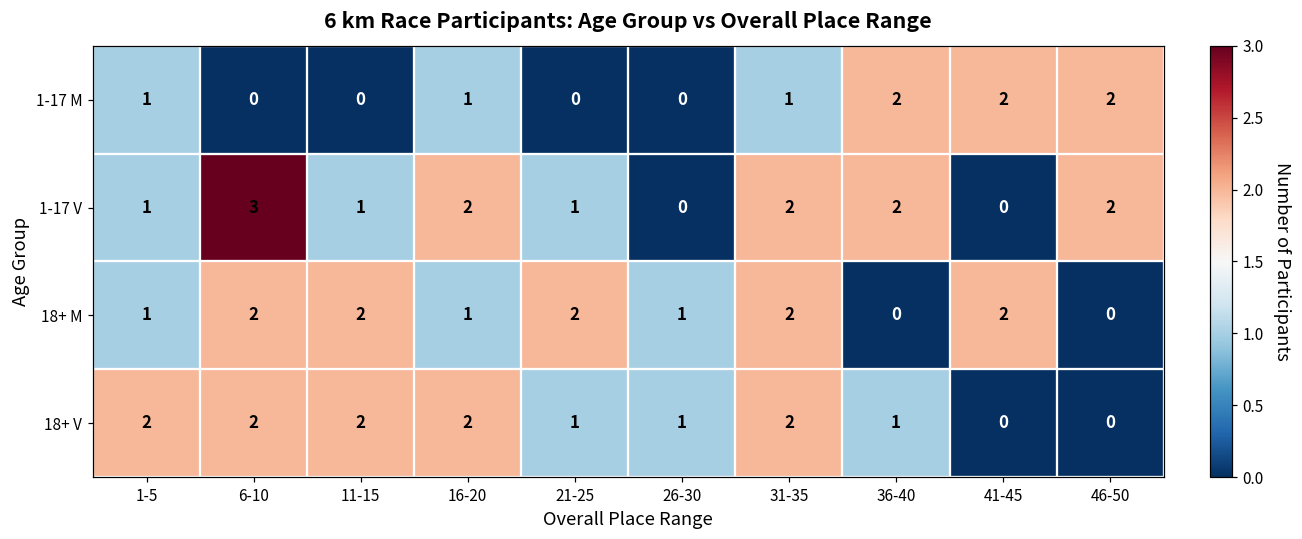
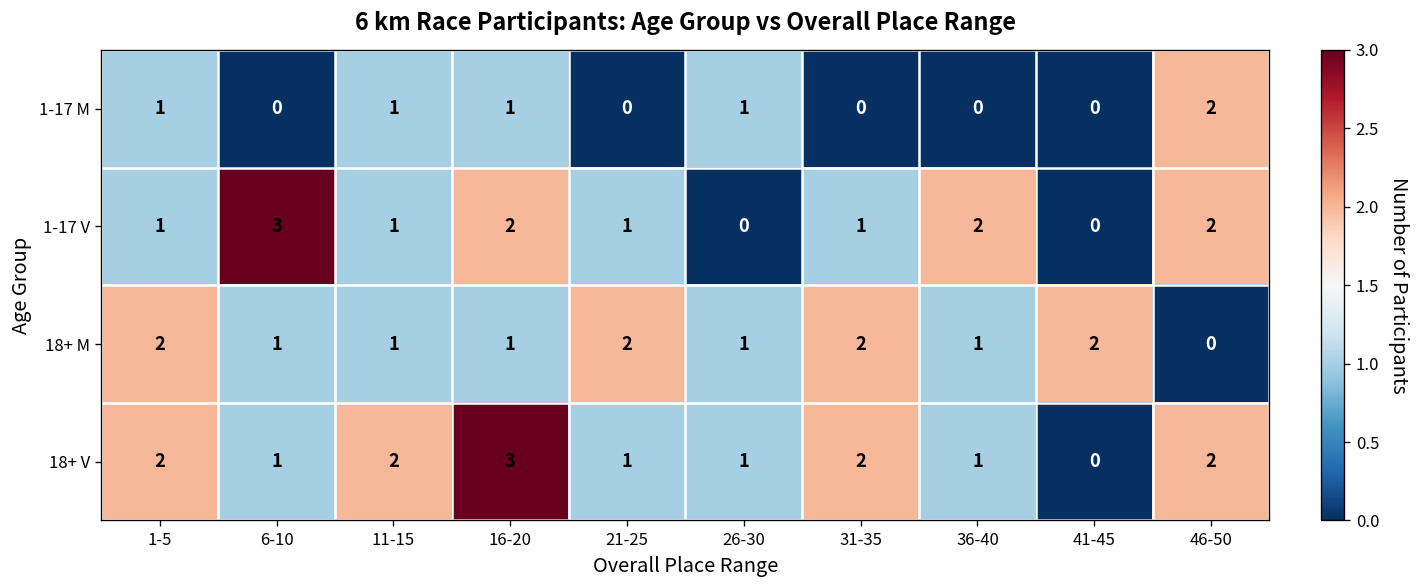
1-17 M, 11-15: 0 -> 1
1-17 M, 26-30: 0 -> 1
1-17 M, 31-35: 1 -> 0
1-17 M, 36-40: 2 -> 0
1-17 M, 41-45: 2 -> 0
1-17 V, 31-35: 2 -> 1
18+ M, 1-5: 1 -> 2
18+ M, 6-10: 2 -> 1
18+ M, 11-15: 2 -> 1
18+ M, 36-40: 0 -> 1
18+ V, 6-10: 2 -> 1
18+ V, 16-20: 2 -> 3
18+ V, 46-50: 0 -> 2
